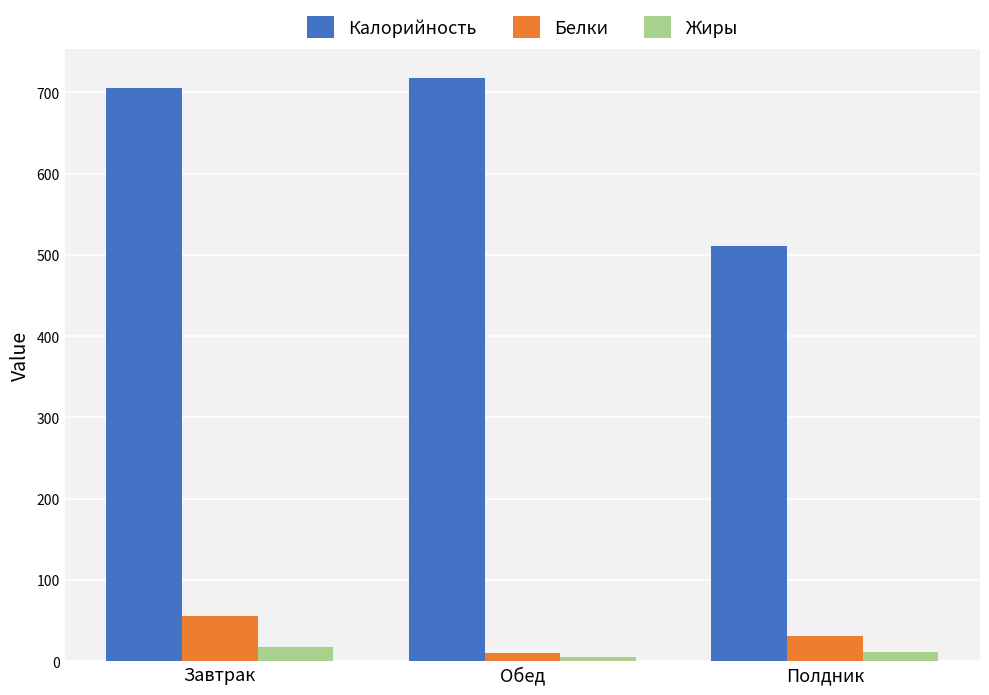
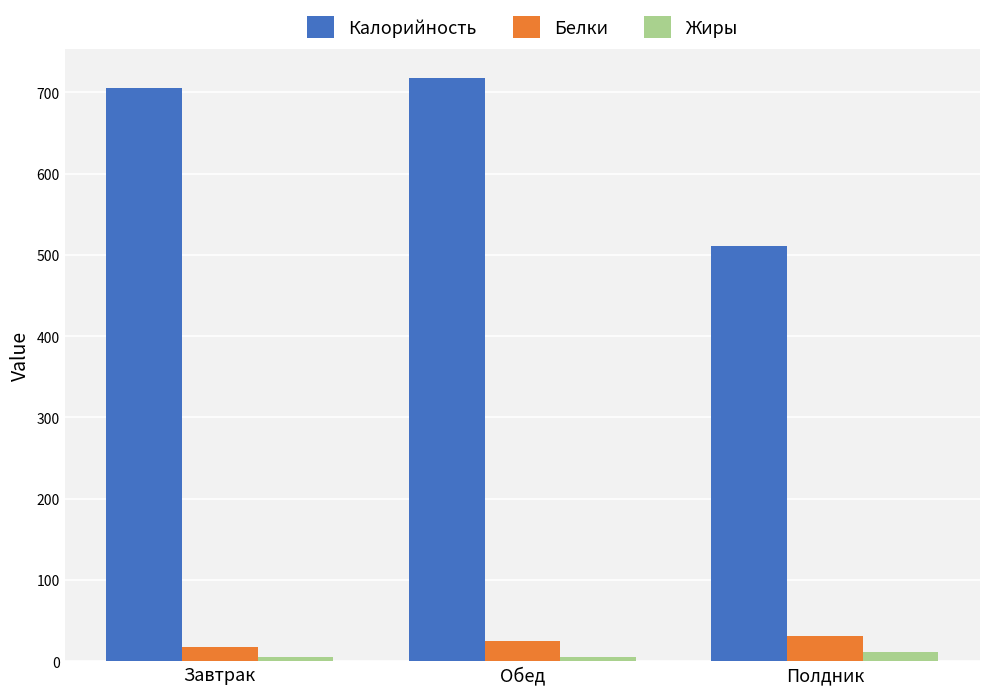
Белки, Завтрак: 60 -> 20
Жиры, Завтрак: 20 -> 10
Белки, Обед: 10 -> 20
